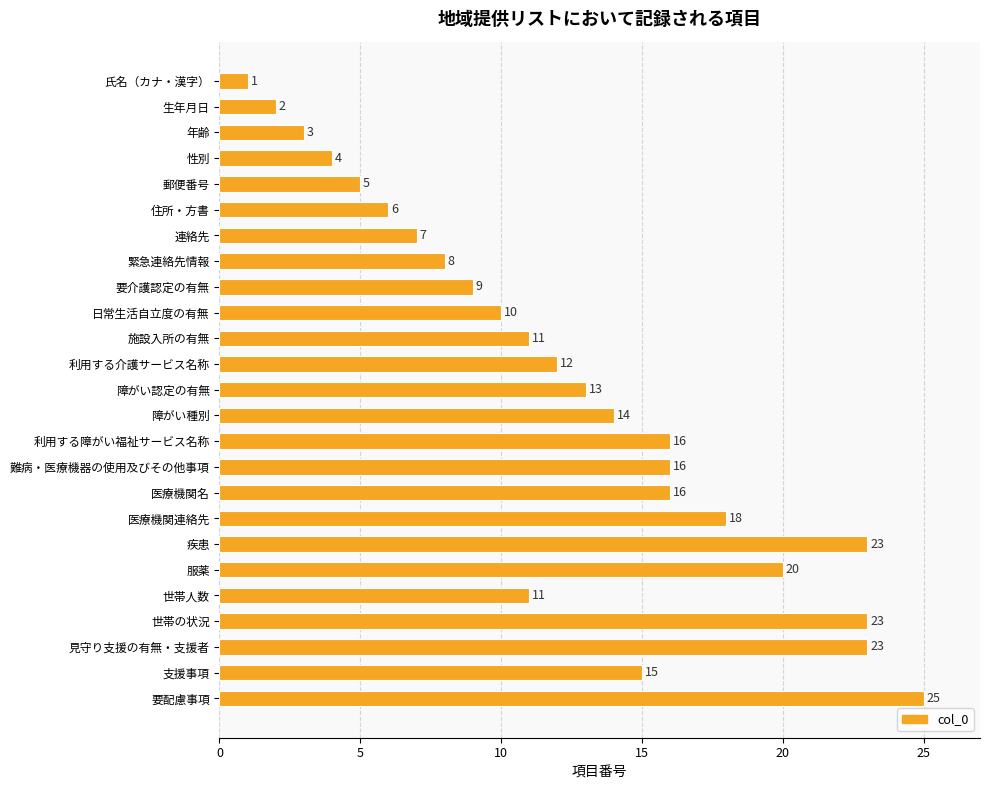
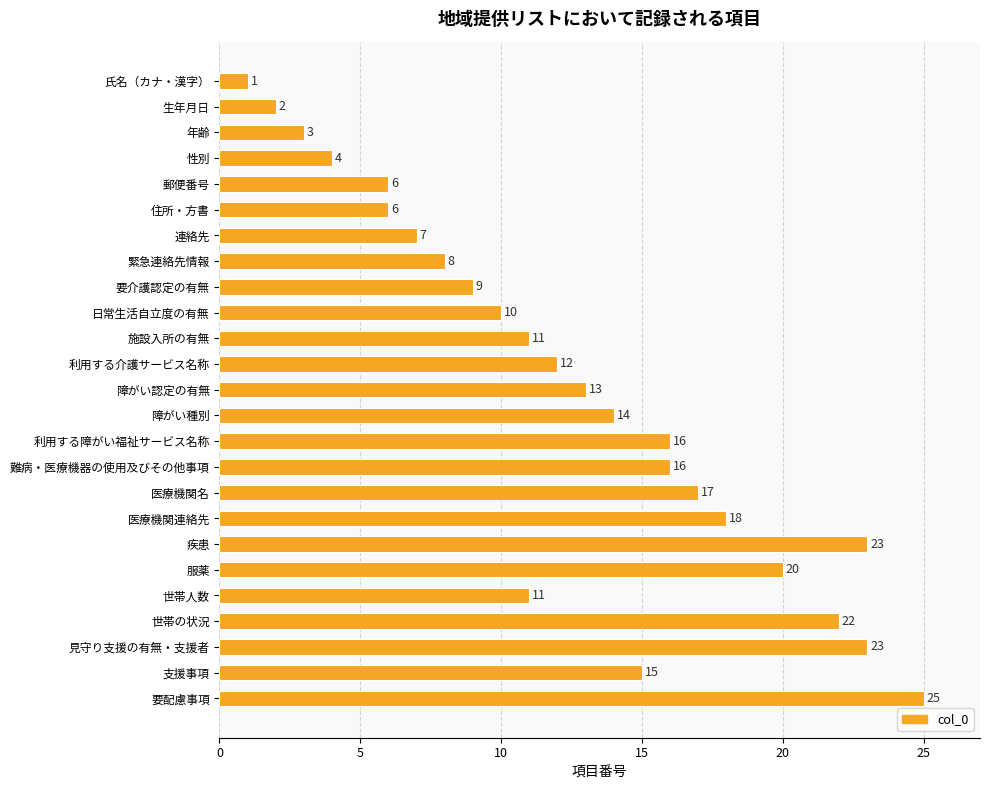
郵便番号: 5 -> 6
医療機関名: 16 -> 17
世帯の状況: 23 -> 22
